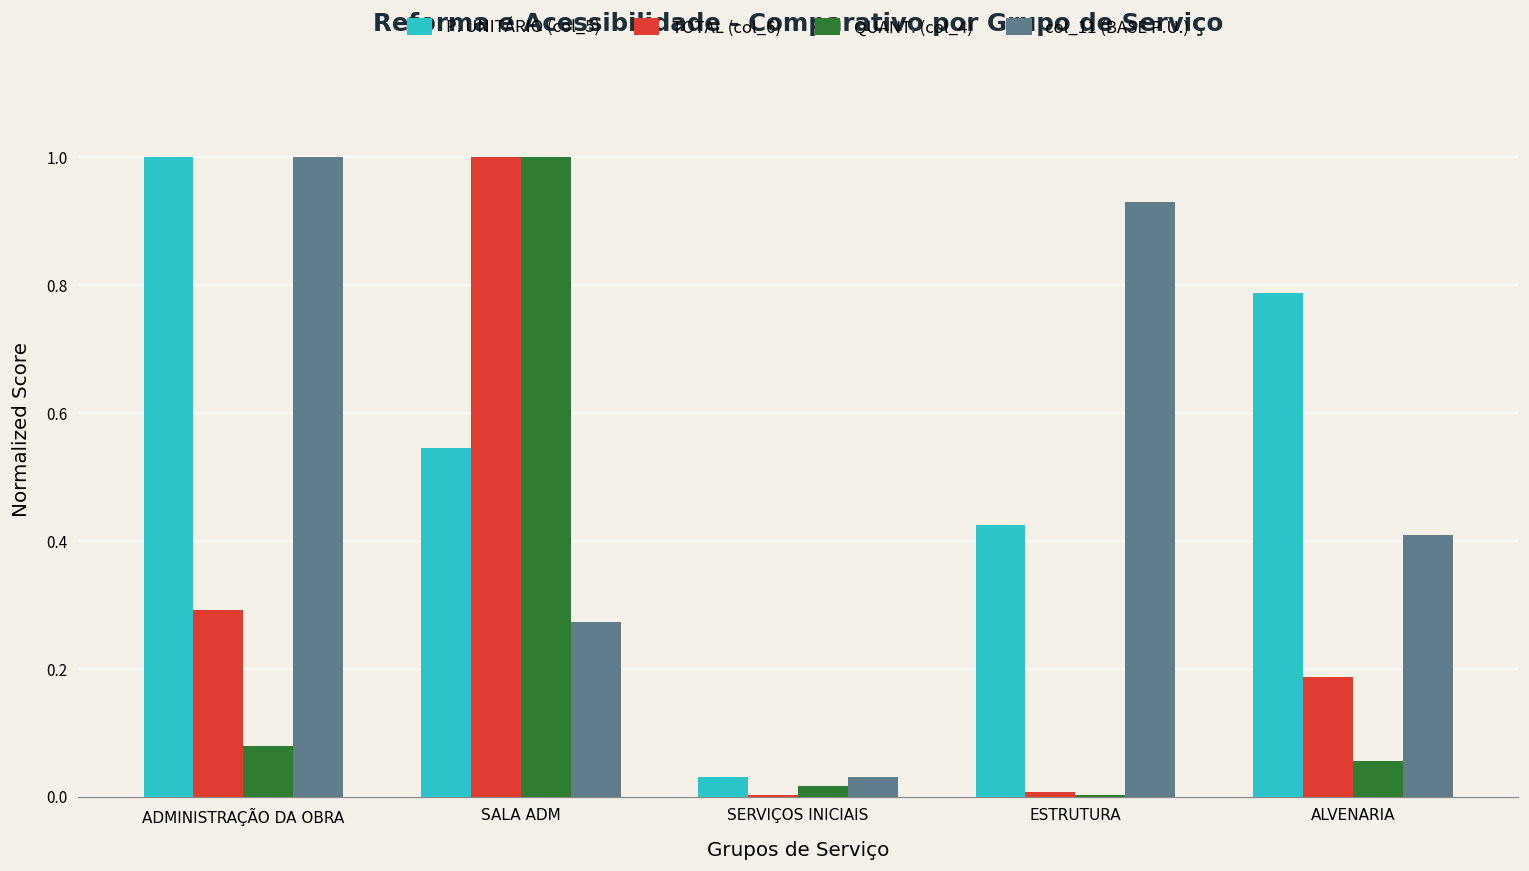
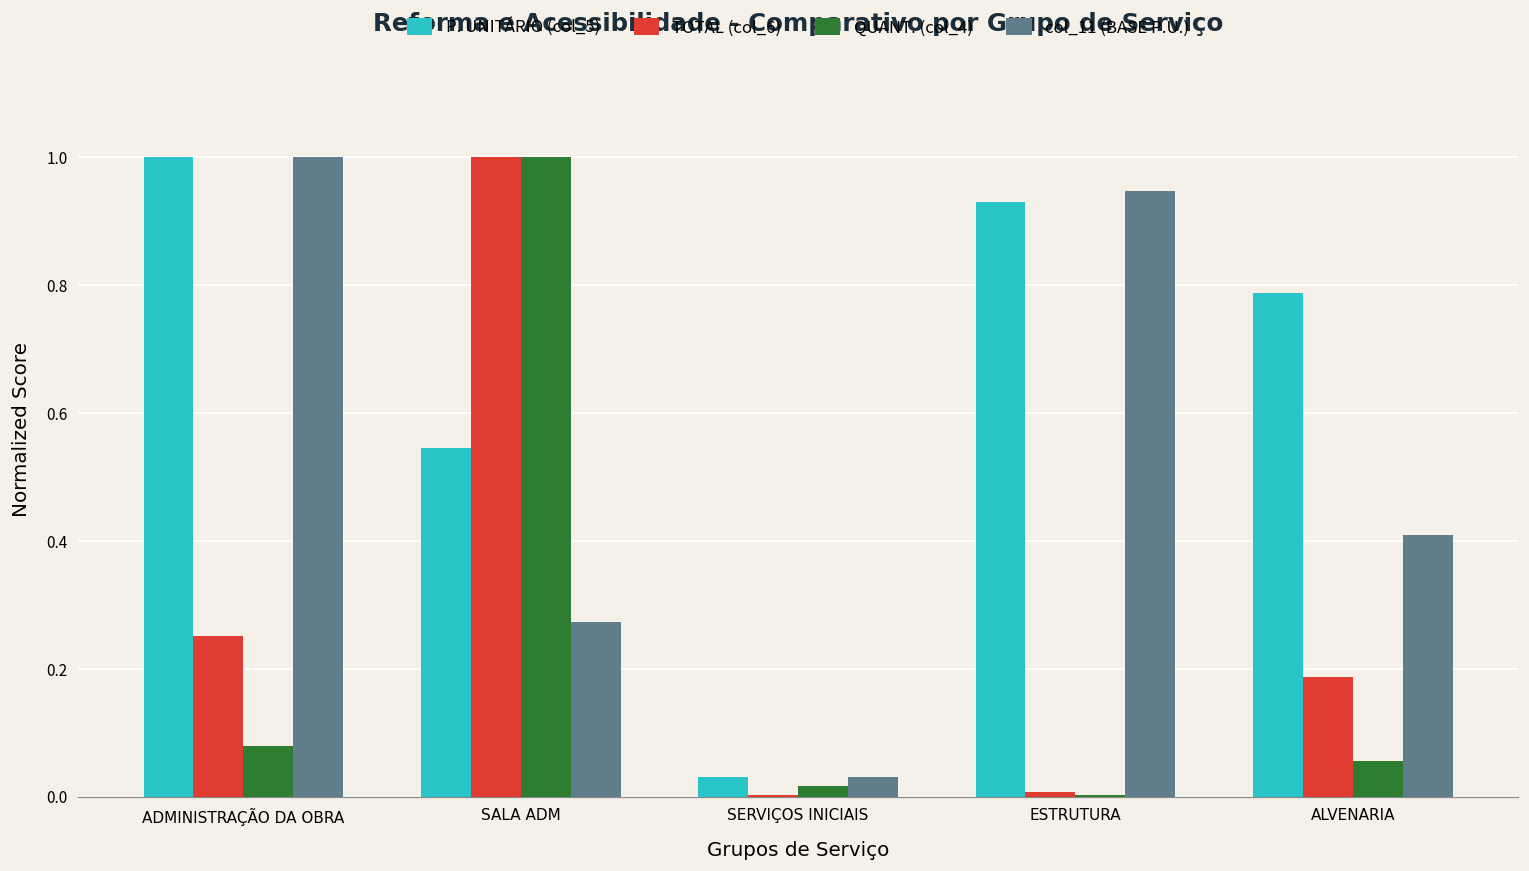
TOTAL (col_6), ADMINISTRAÇÃO DA OBRA: 0.29 -> 0.25
P. UNITÁRIO (col_5), ESTRUTURA: 0.42 -> 0.93
col_11 (BASE P.U.), ESTRUTURA: 0.93 -> 0.95
